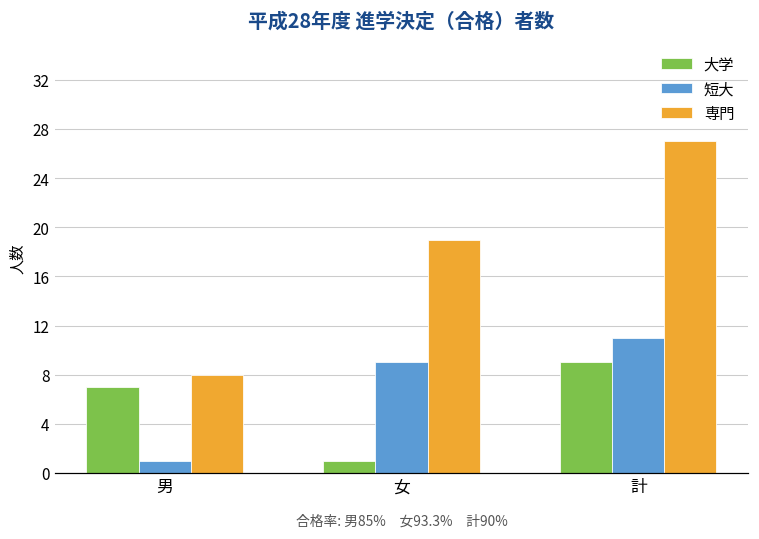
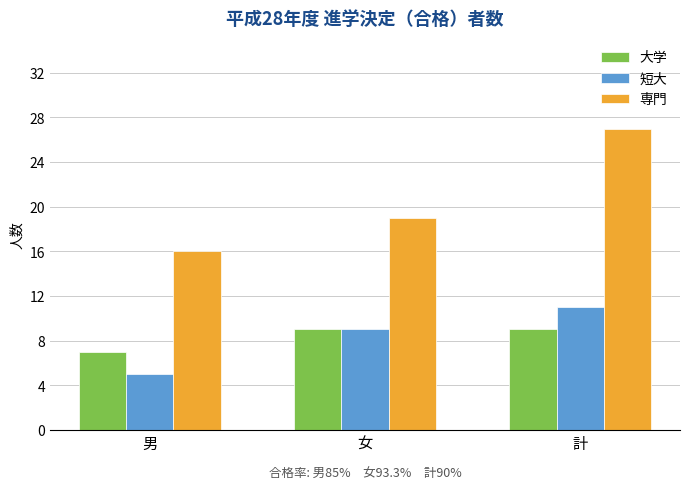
短大, 男: 1 -> 5
専門, 男: 8 -> 16
大学, 女: 1 -> 9
